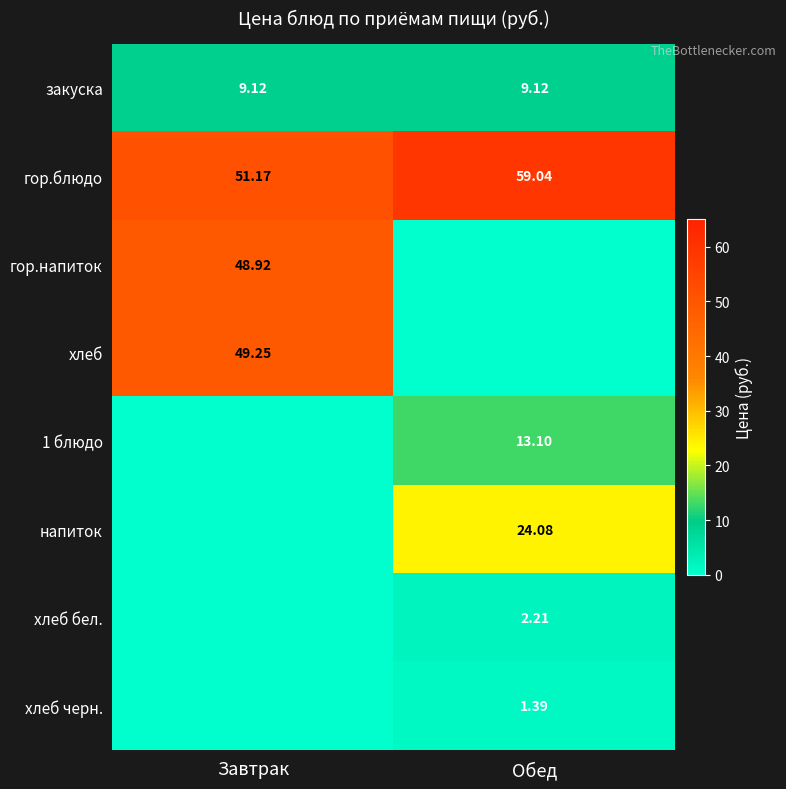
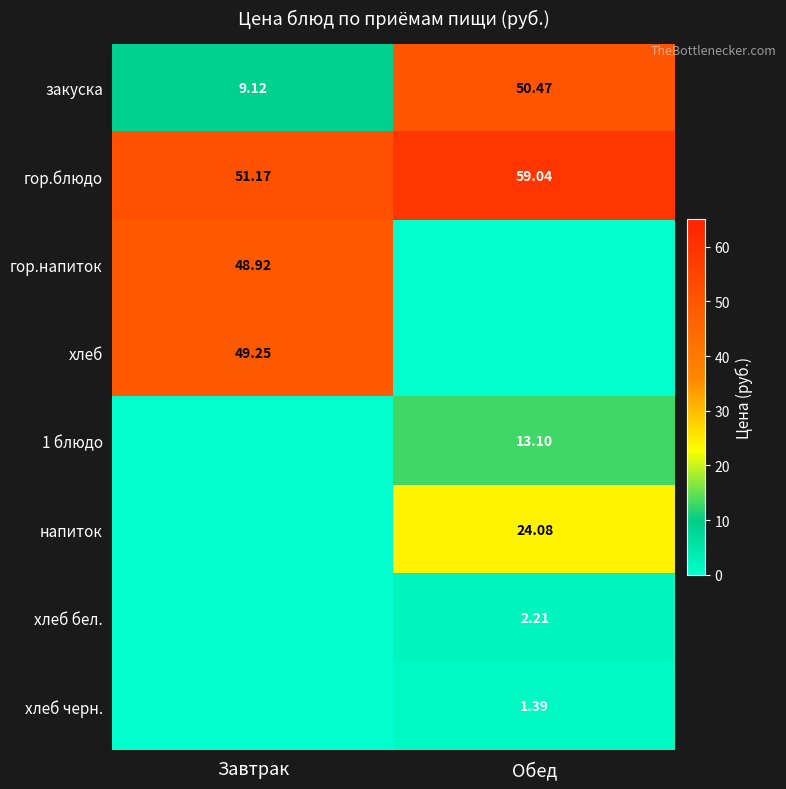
закуска, Обед: 9.12 -> 50.47
